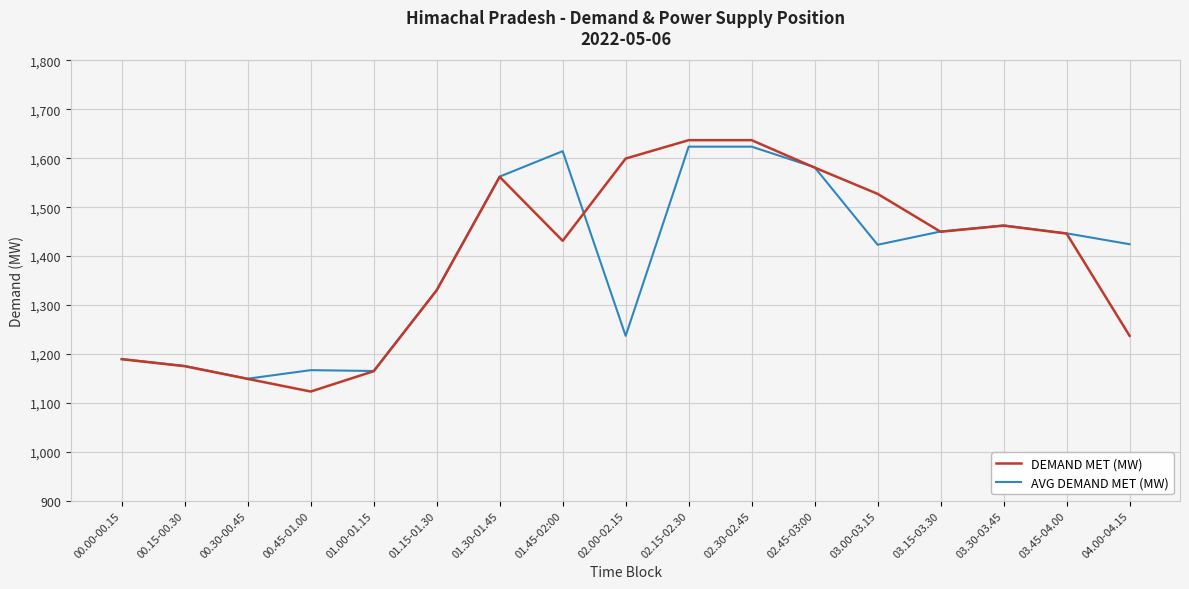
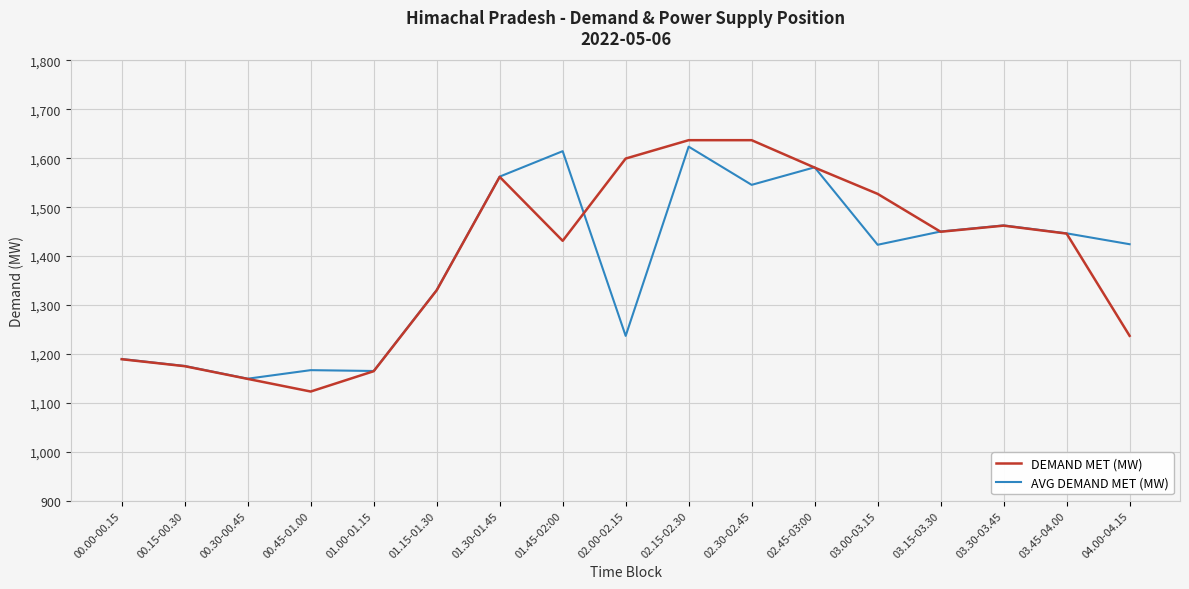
AVG DEMAND MET (MW), 02.30-02.45: 1,620 -> 1,550
